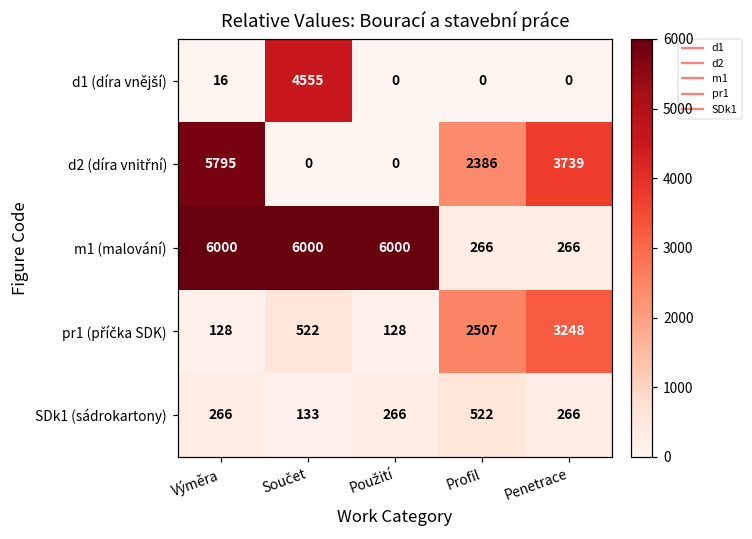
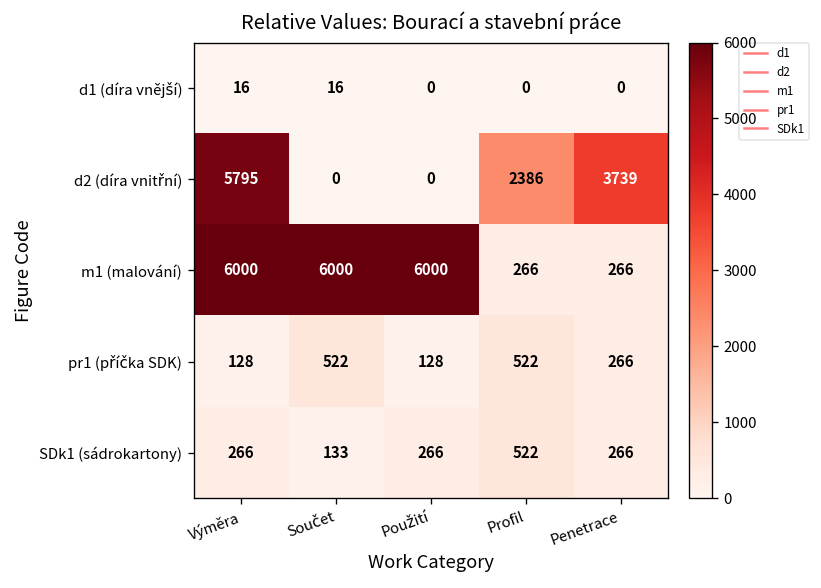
d1 (díra vnější), Součet: 4555 -> 16
pr1 (příčka SDK), Profil: 2507 -> 522
pr1 (příčka SDK), Penetrace: 3248 -> 266
